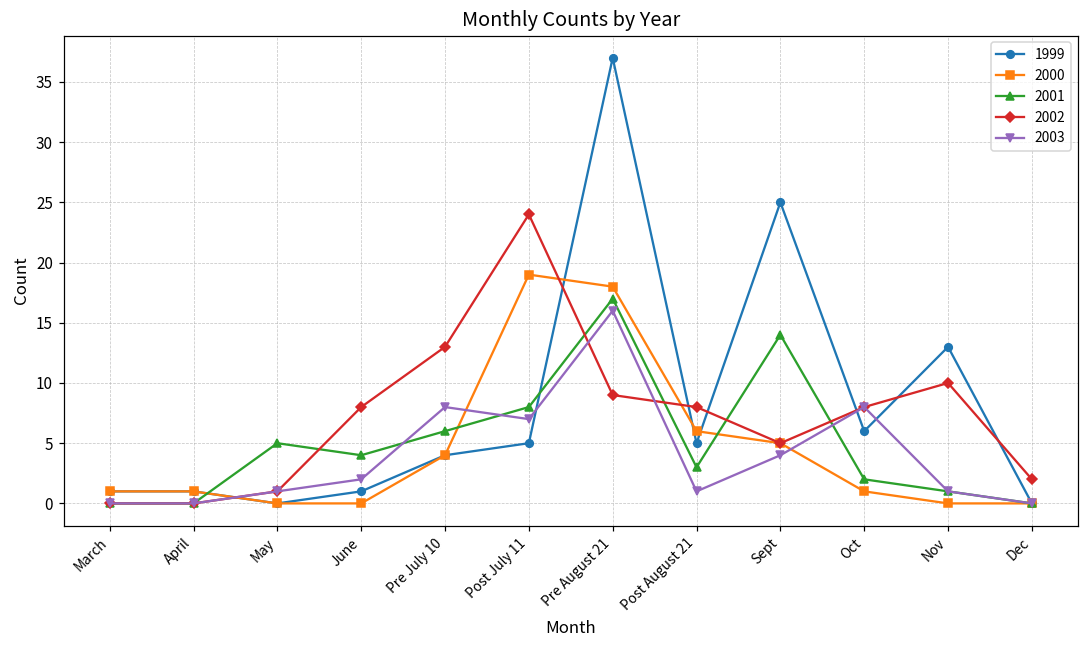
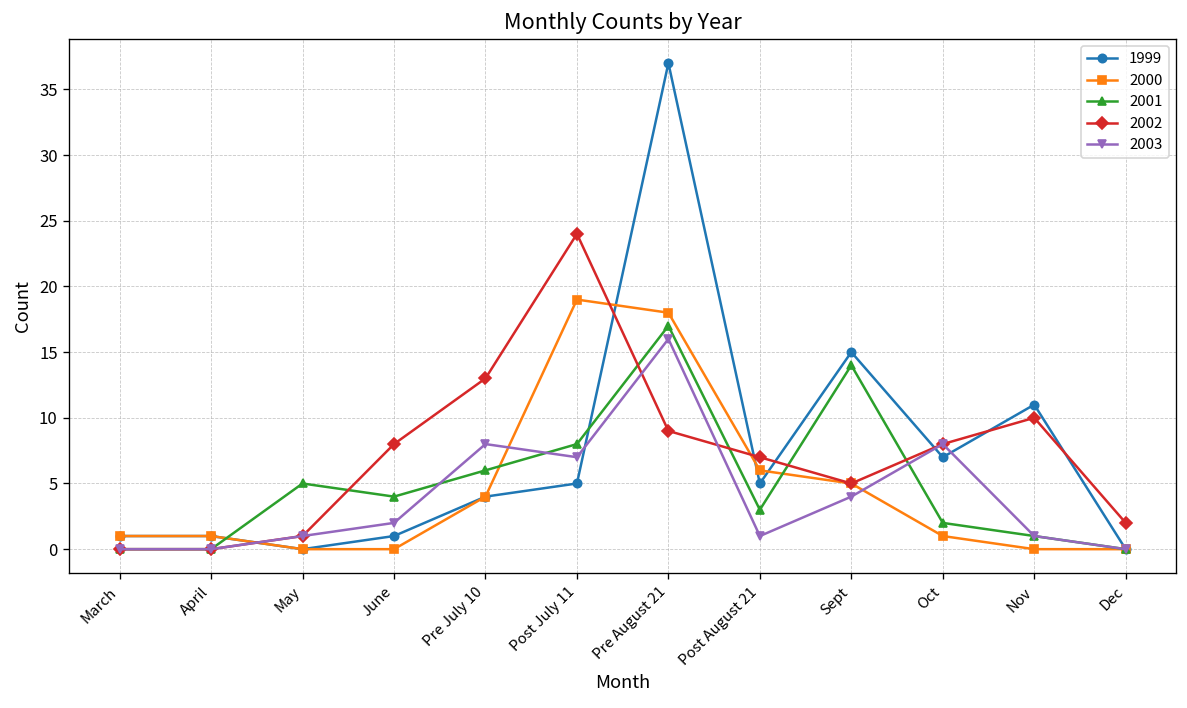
2002, Post August 21: 8 -> 7
1999, Sept: 25 -> 15
1999, Oct: 6 -> 7
1999, Nov: 13 -> 11
